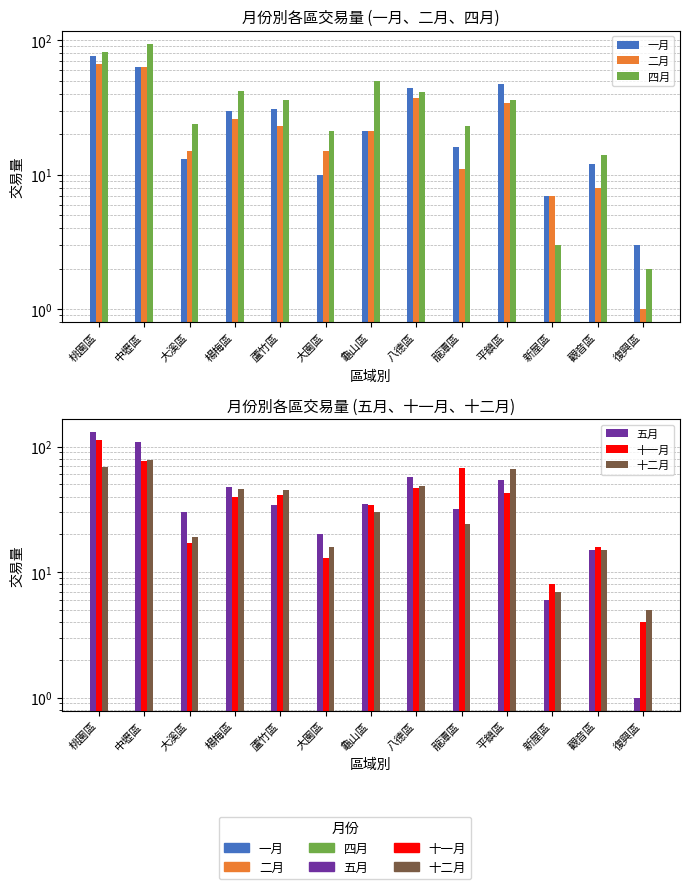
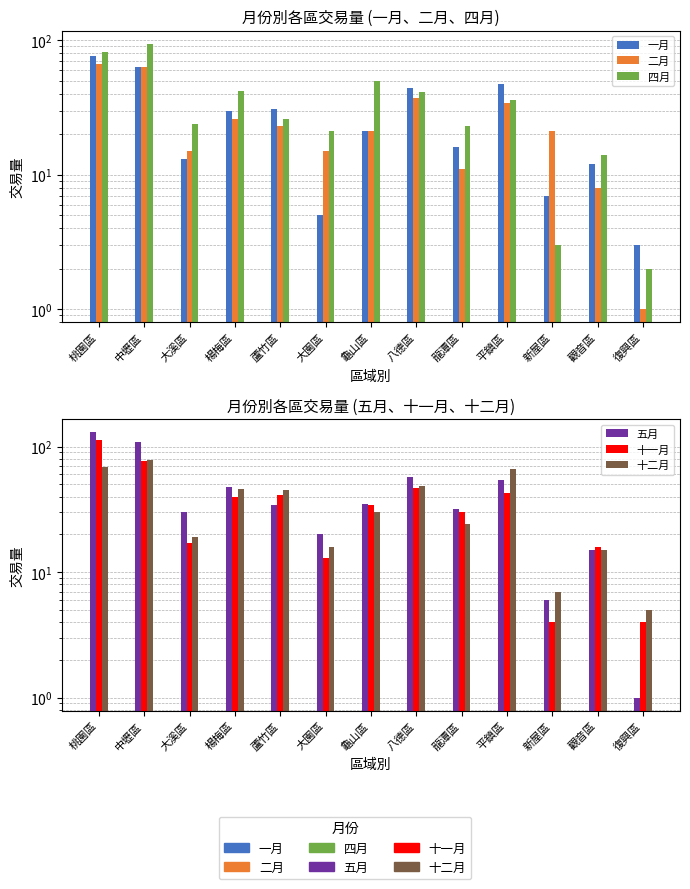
月份別各區交易量 (一月、二月、四月), 四月, 蘆竹區: 36 -> 26
月份別各區交易量 (一月、二月、四月), 一月, 大園區: 10 -> 5
月份別各區交易量 (一月、二月、四月), 二月, 新屋區: 7 -> 21
月份別各區交易量 (五月、十一月、十二月), 十一月, 龍潭區: 70 -> 30
月份別各區交易量 (五月、十一月、十二月), 十一月, 新屋區: 8 -> 4
